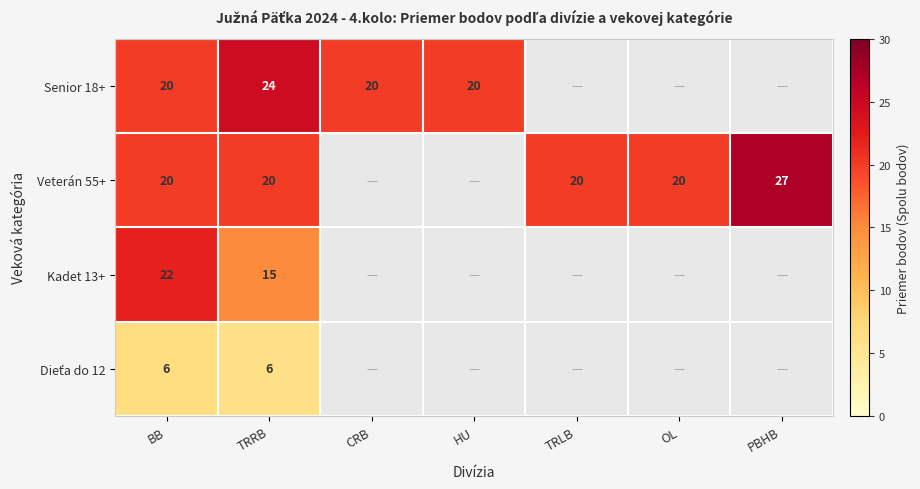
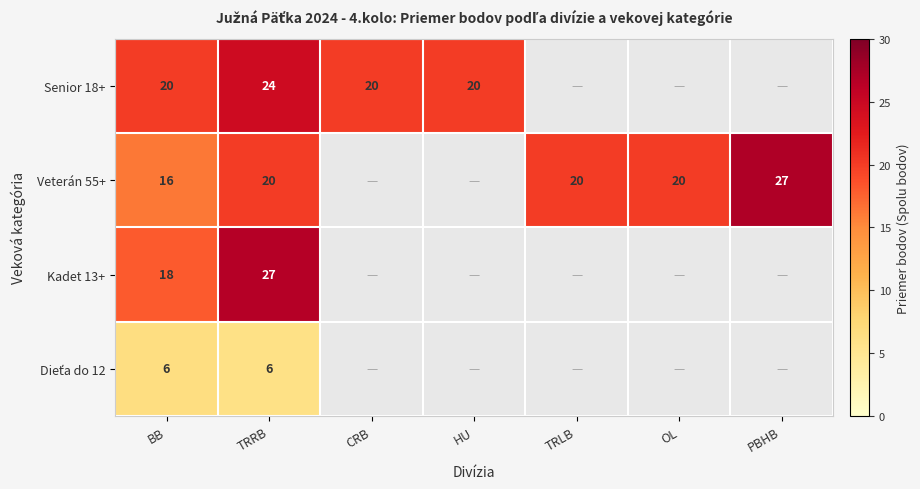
Veterán 55+, BB: 20 -> 16
Kadet 13+, BB: 22 -> 18
Kadet 13+, TRRB: 15 -> 27
